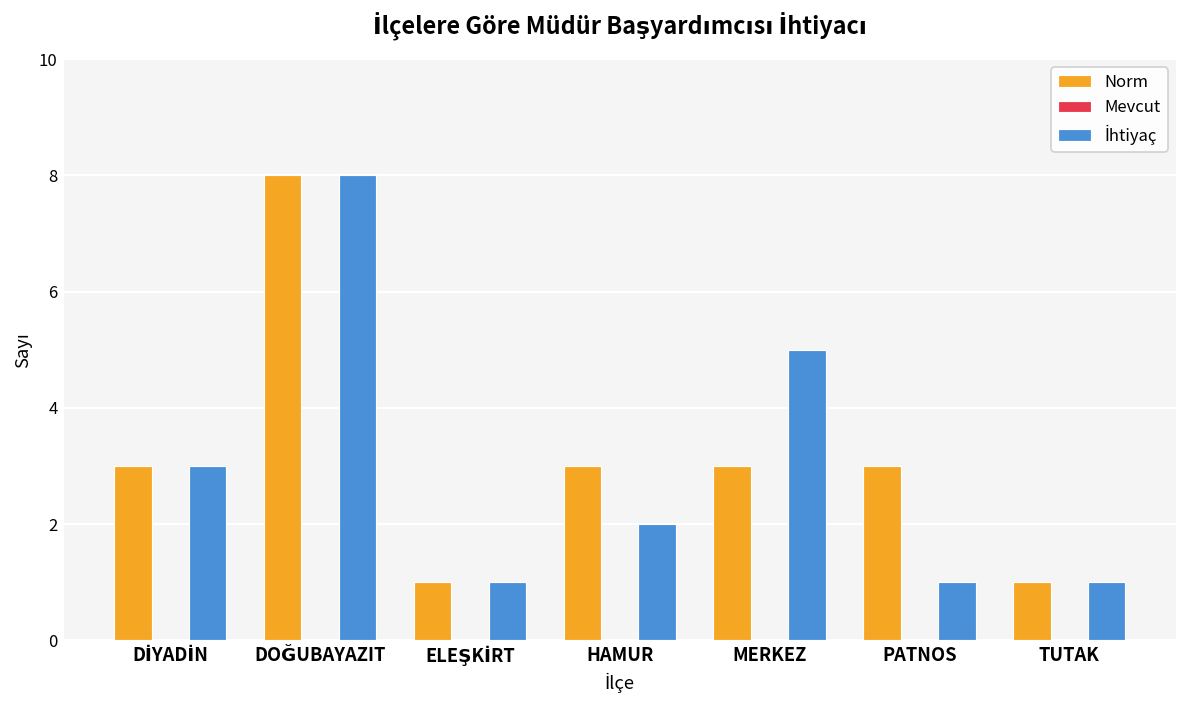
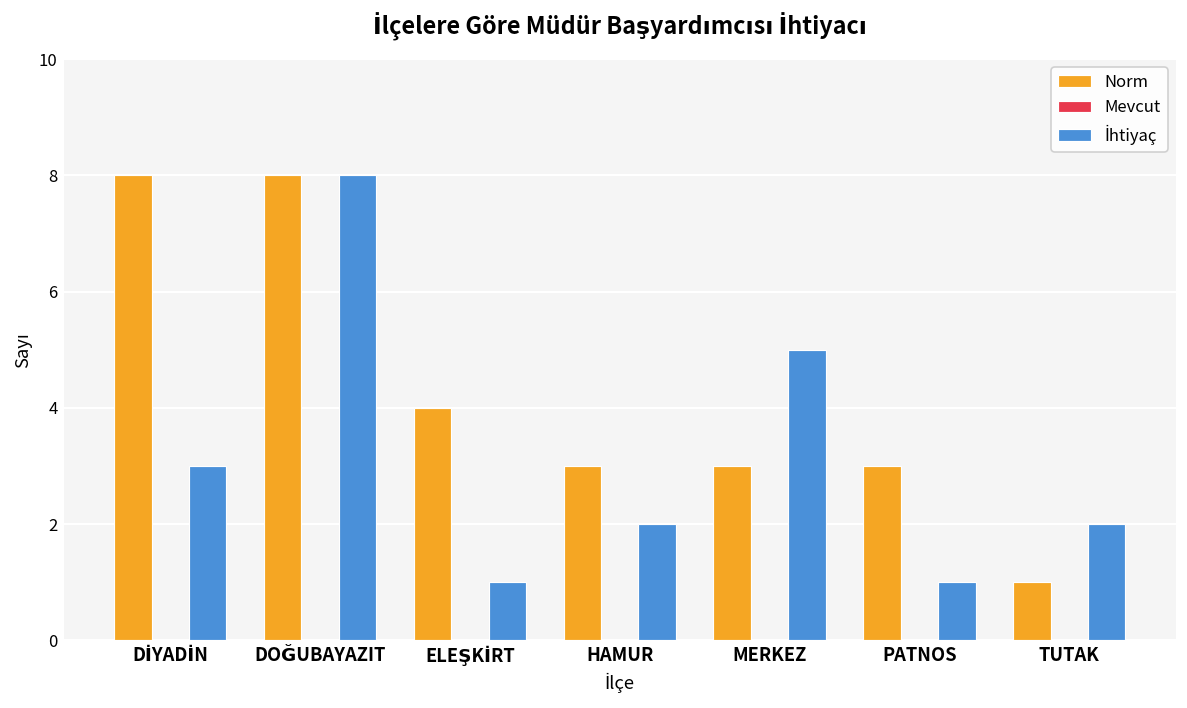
Norm, DİYADİN: 3 -> 8
Norm, ELEŞKİRT: 1 -> 4
İhtiyaç, TUTAK: 1 -> 2
